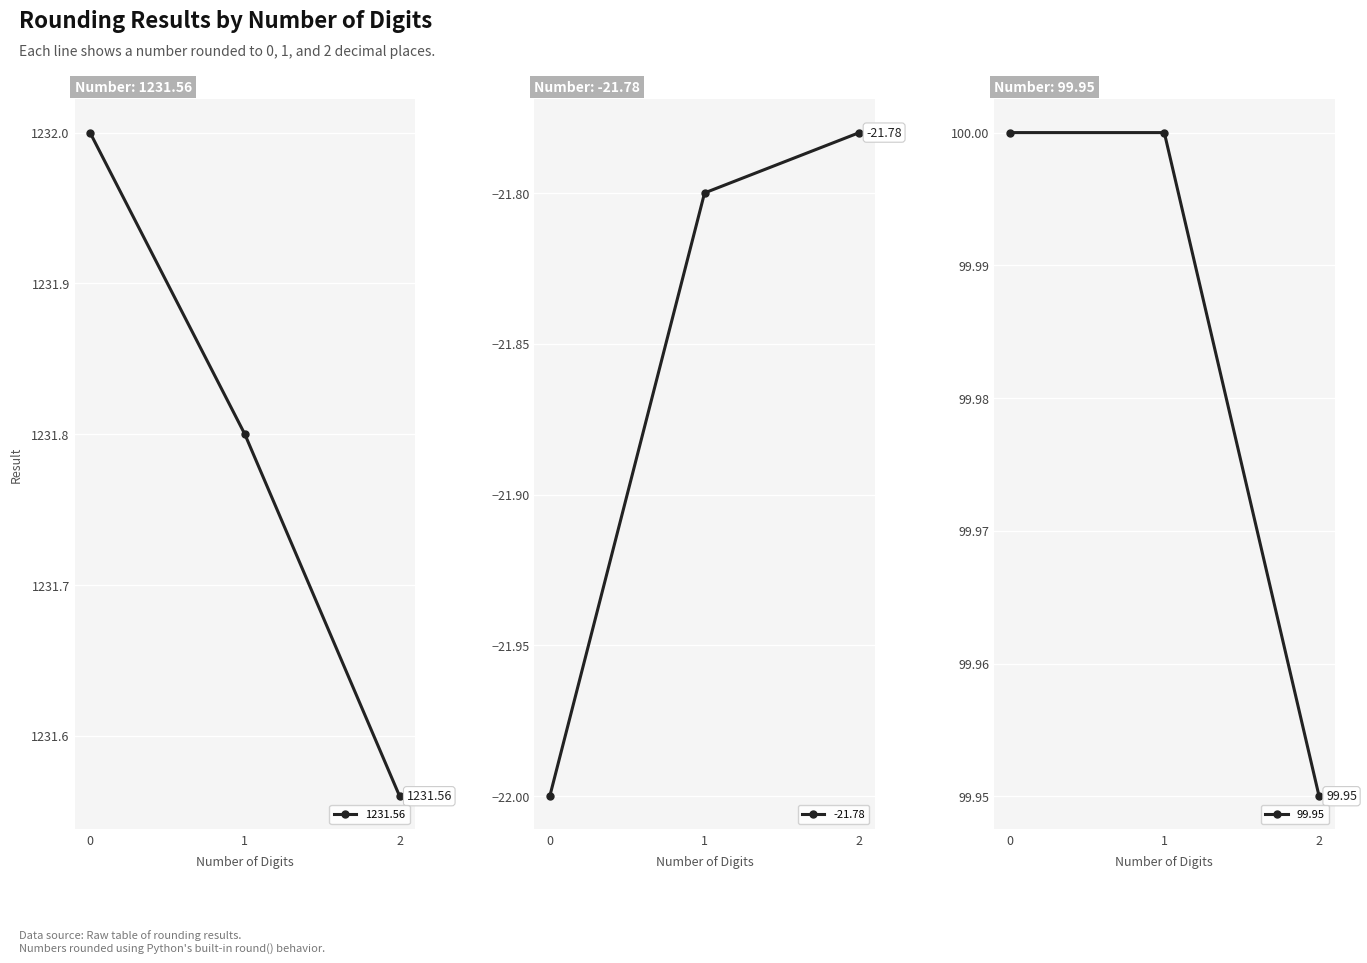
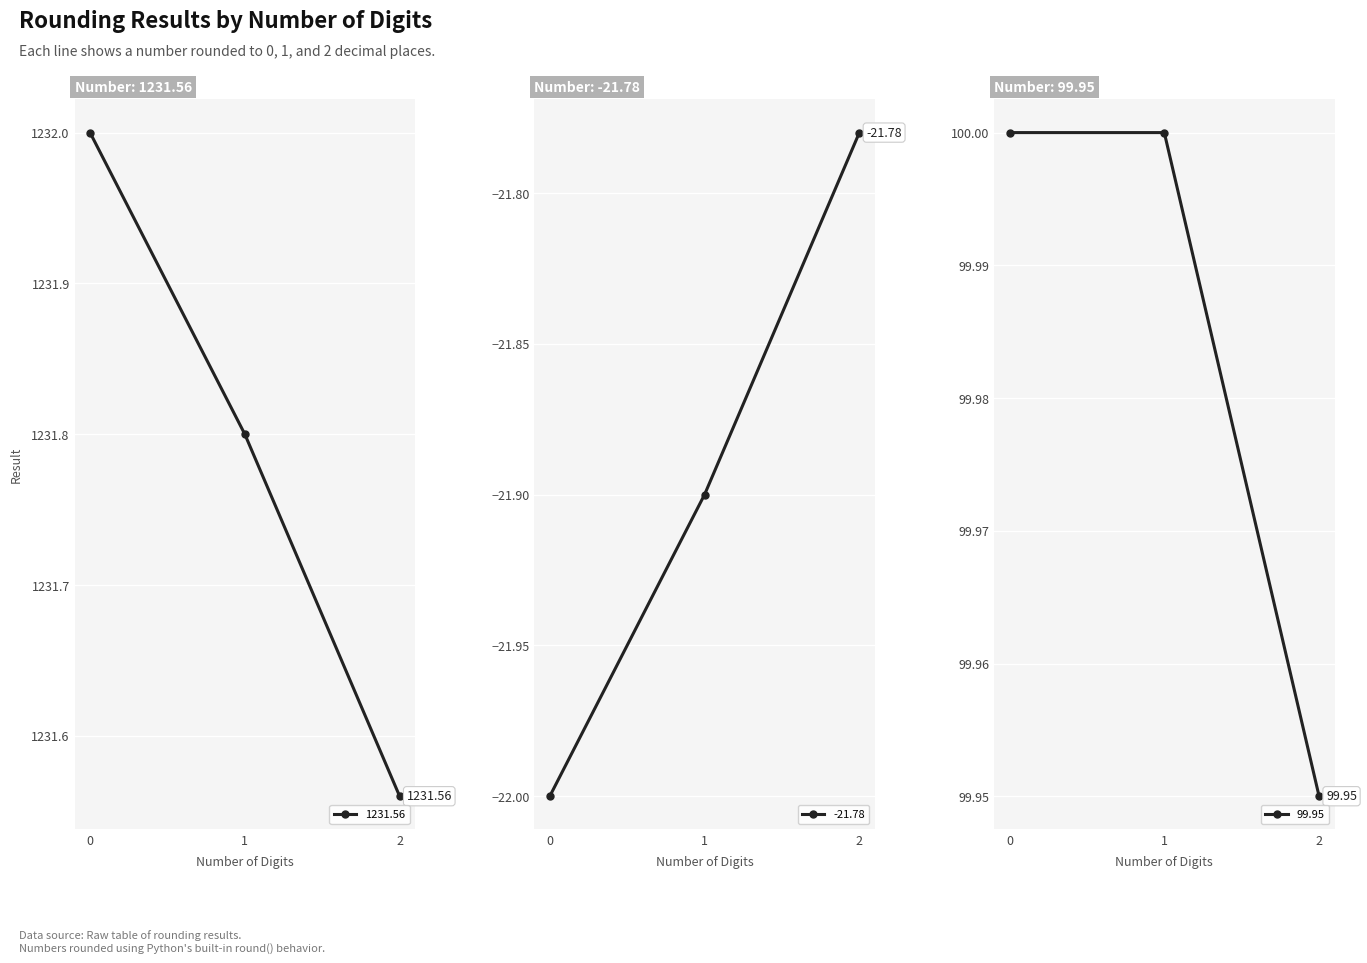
Number: -21.78, 1: -21.8 -> -21.9
